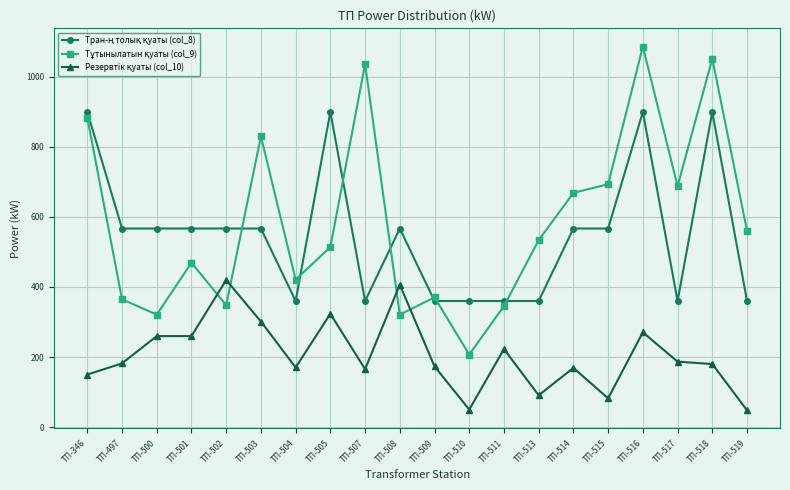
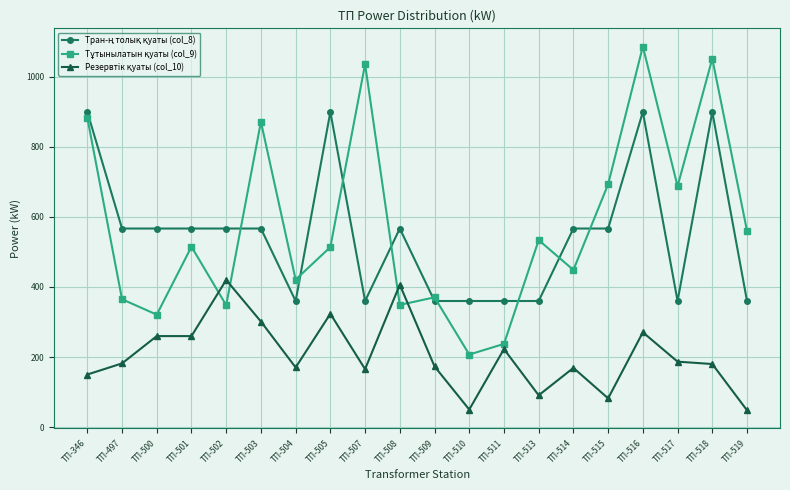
Тұтынылатын қуаты (col_9), ТП-501: 470 -> 520
Тұтынылатын қуаты (col_9), ТП-503: 830 -> 870
Тұтынылатын қуаты (col_9), ТП-508: 320 -> 350
Тұтынылатын қуаты (col_9), ТП-511: 350 -> 240
Тұтынылатын қуаты (col_9), ТП-514: 670 -> 450
